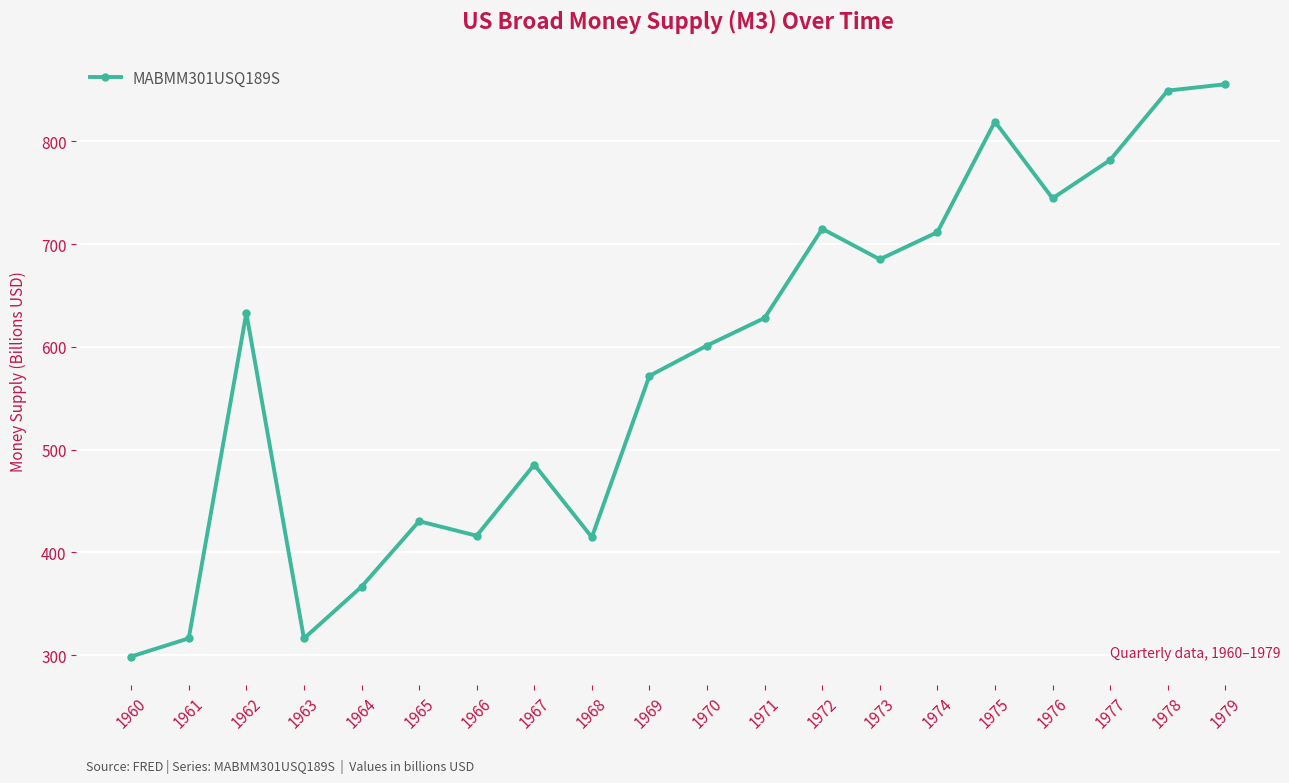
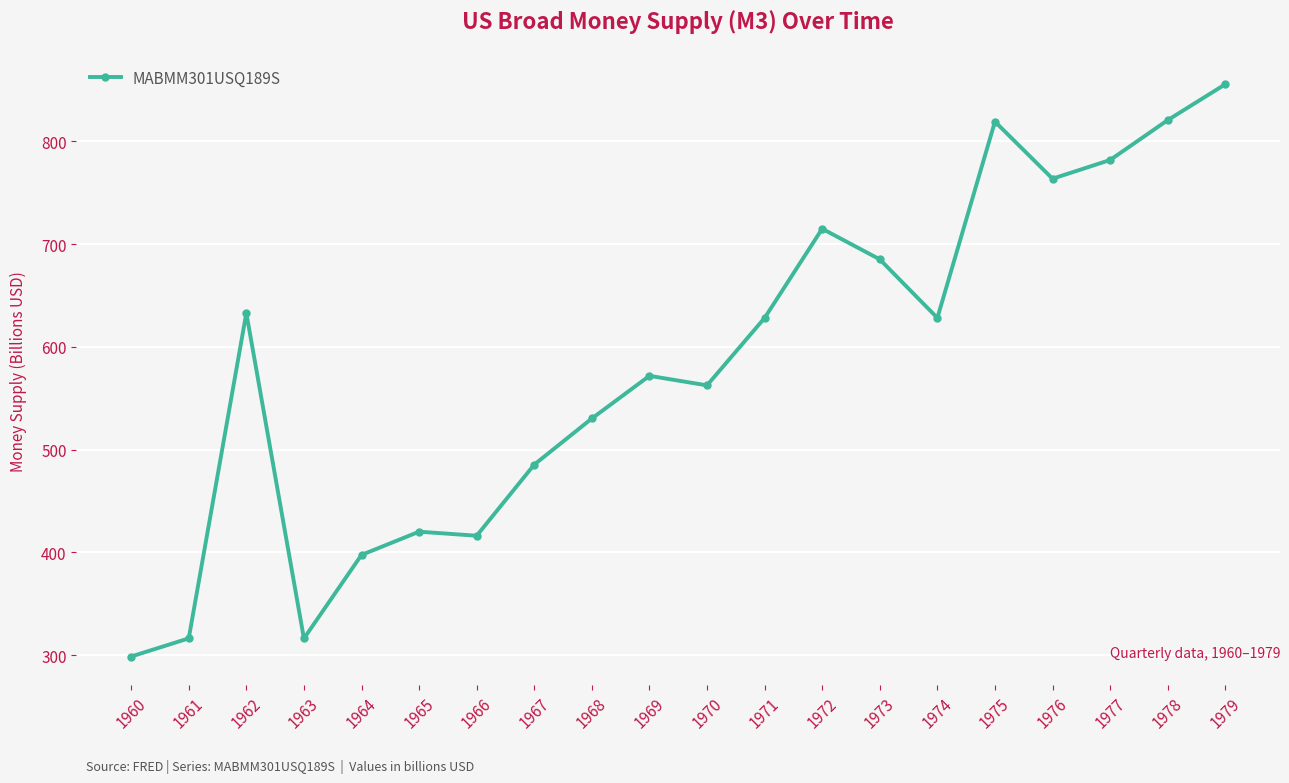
1964: 367 -> 398
1965: 430 -> 420
1968: 415 -> 530
1970: 601 -> 563
1974: 712 -> 628
1976: 745 -> 764
1978: 850 -> 821
